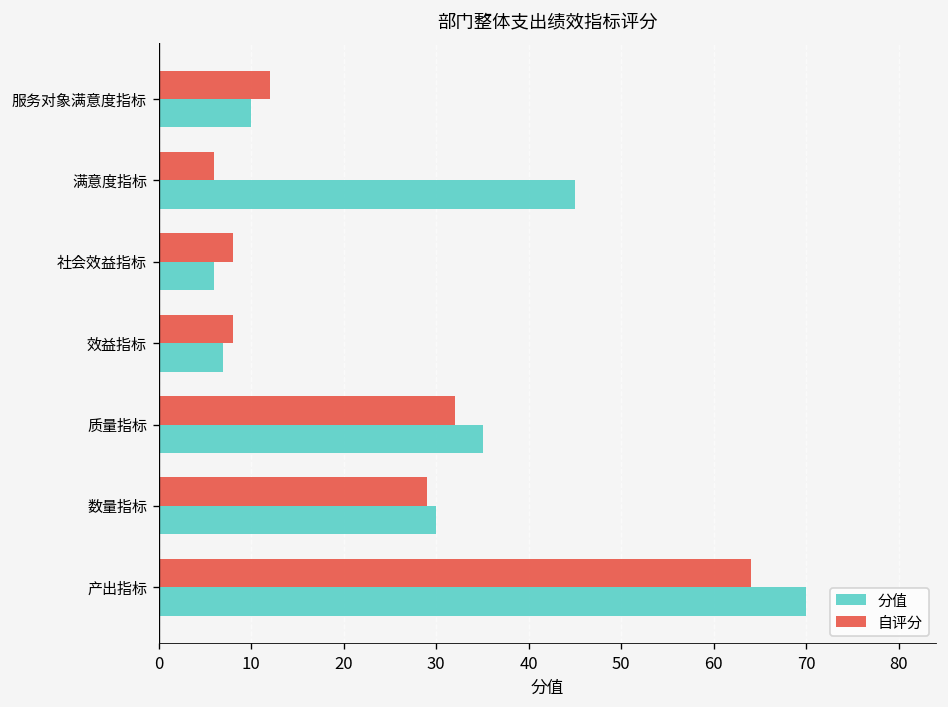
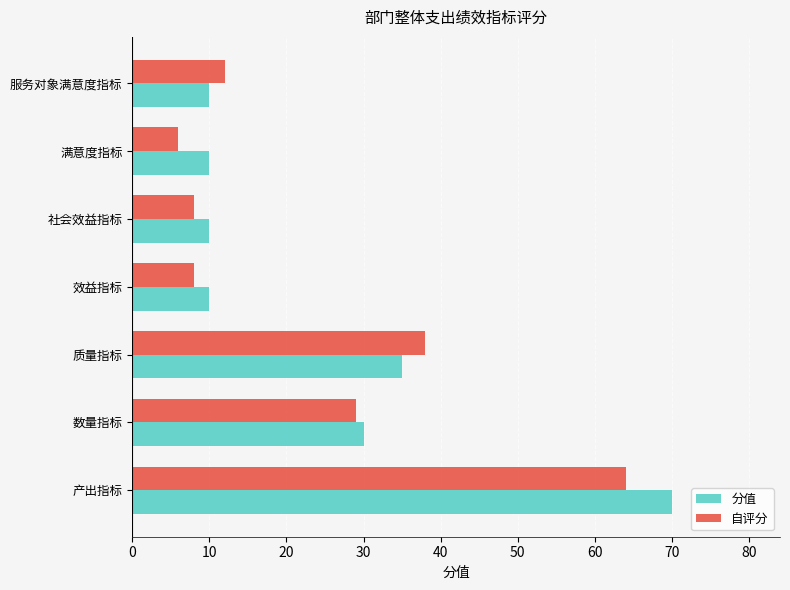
分值, 满意度指标: 45 -> 10
分值, 社会效益指标: 6 -> 10
分值, 效益指标: 7 -> 10
自评分, 质量指标: 32 -> 38
